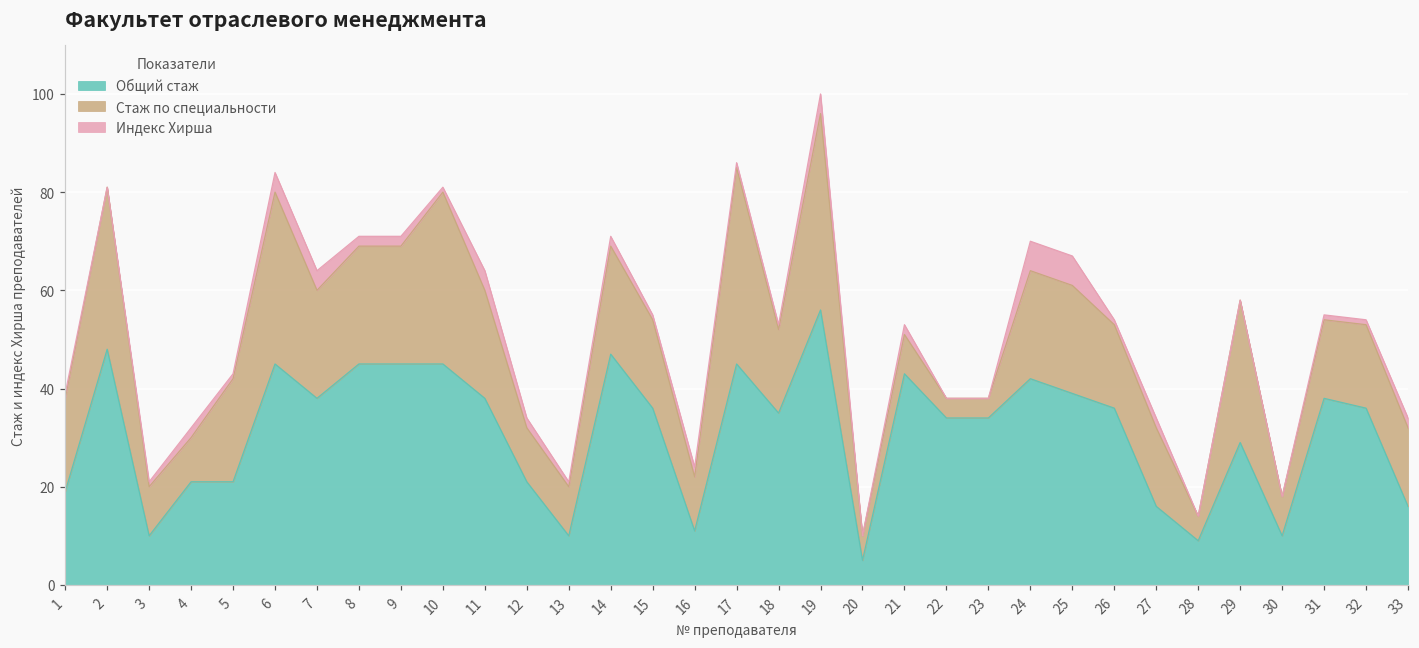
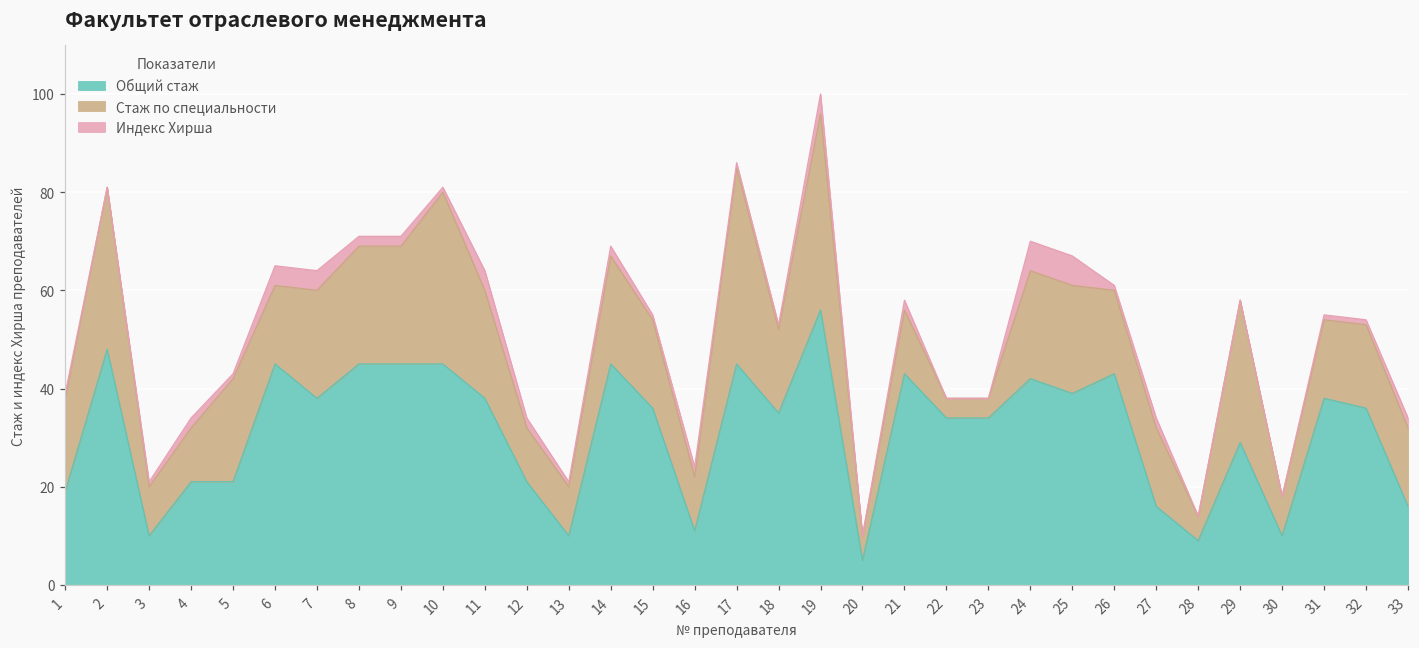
Стаж по специальности, 4: 9 -> 11
Стаж по специальности, 6: 35 -> 16
Общий стаж, 14: 47 -> 45
Стаж по специальности, 21: 8 -> 13
Общий стаж, 26: 36 -> 43
